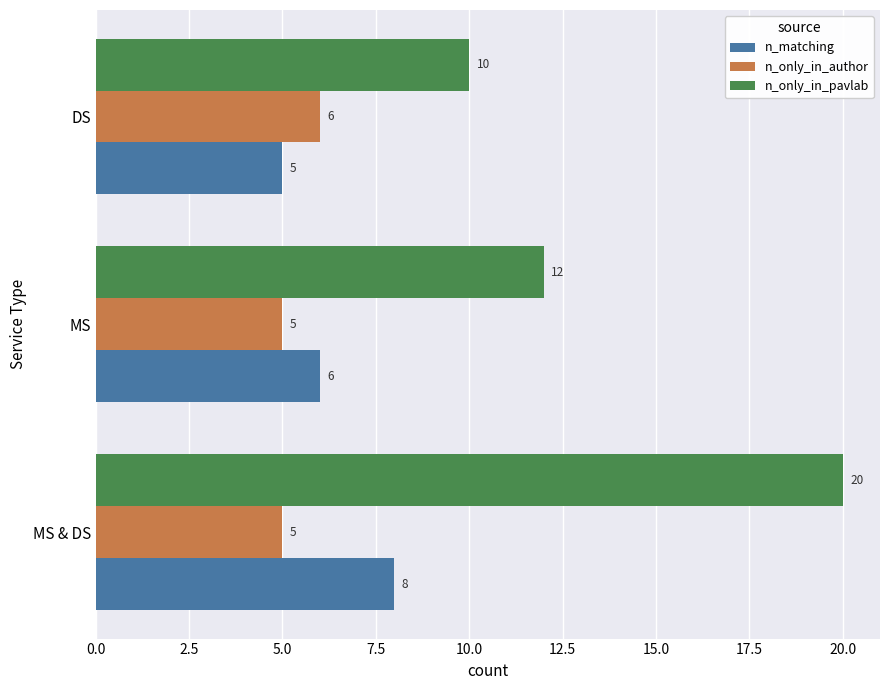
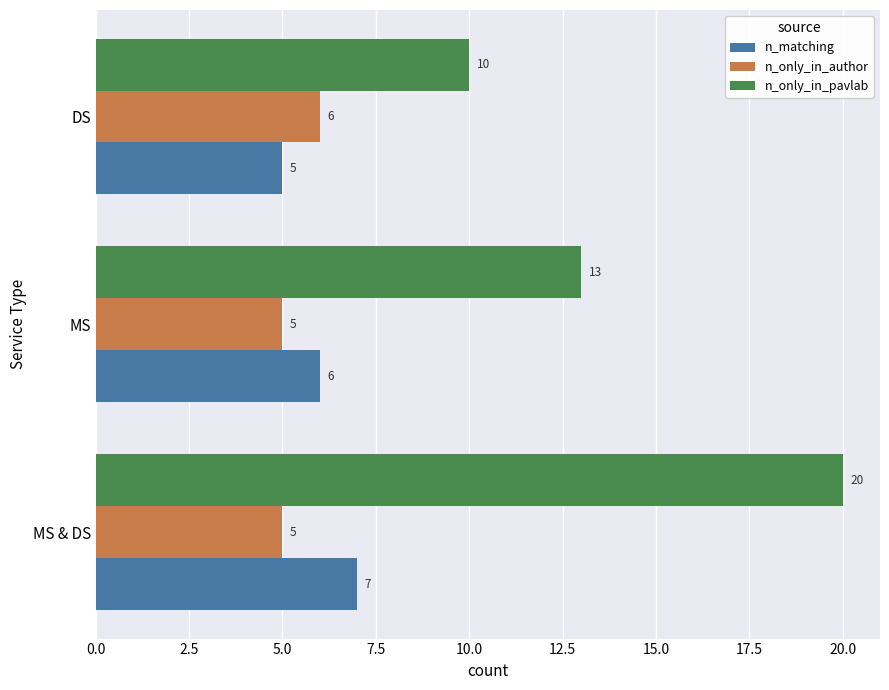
n_only_in_pavlab, MS: 12 -> 13
n_matching, MS & DS: 8 -> 7
